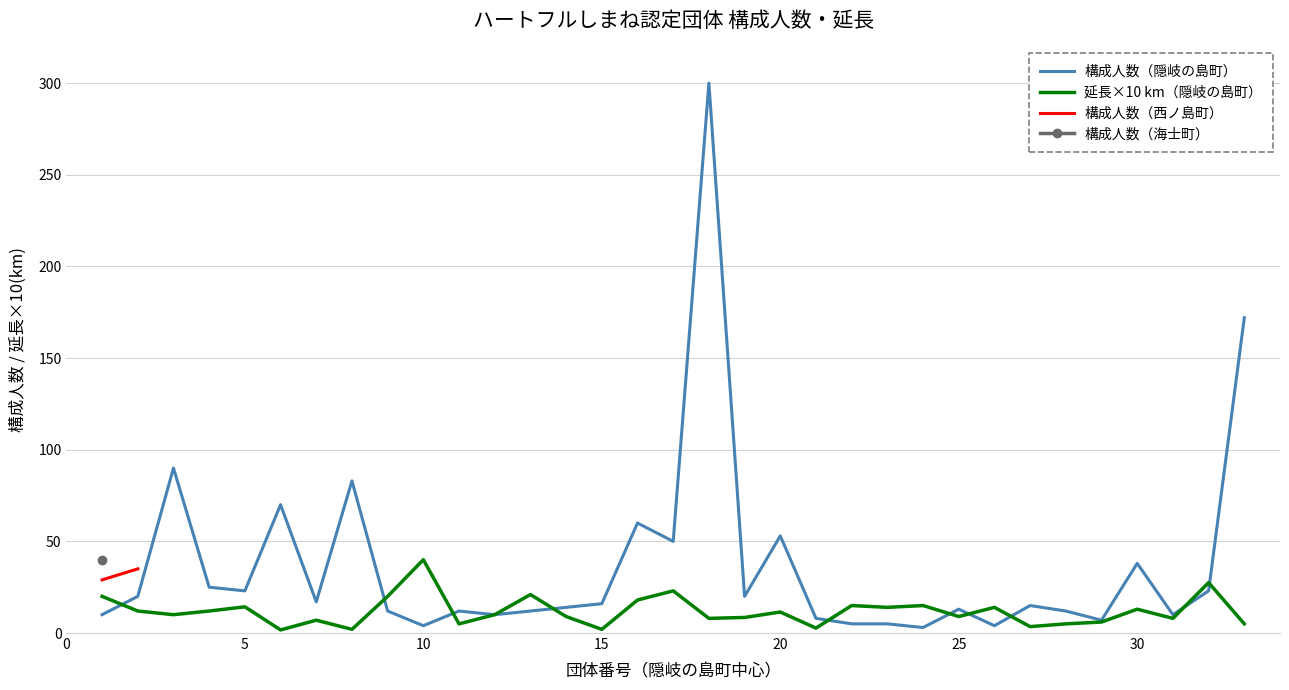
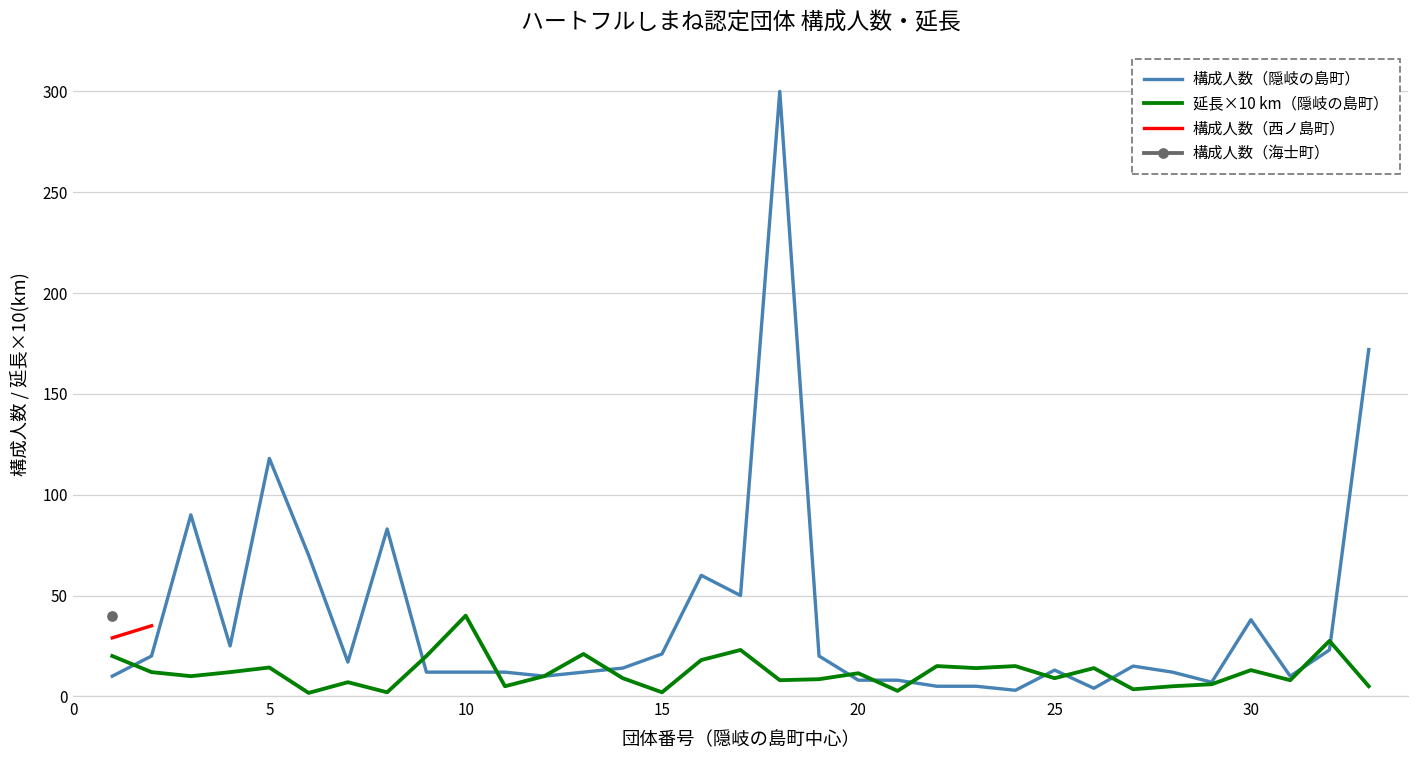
構成人数（隠岐の島町）, 5: 23 -> 118
構成人数（隠岐の島町）, 10: 4 -> 12
構成人数（隠岐の島町）, 15: 16 -> 21
構成人数（隠岐の島町）, 20: 53 -> 8
